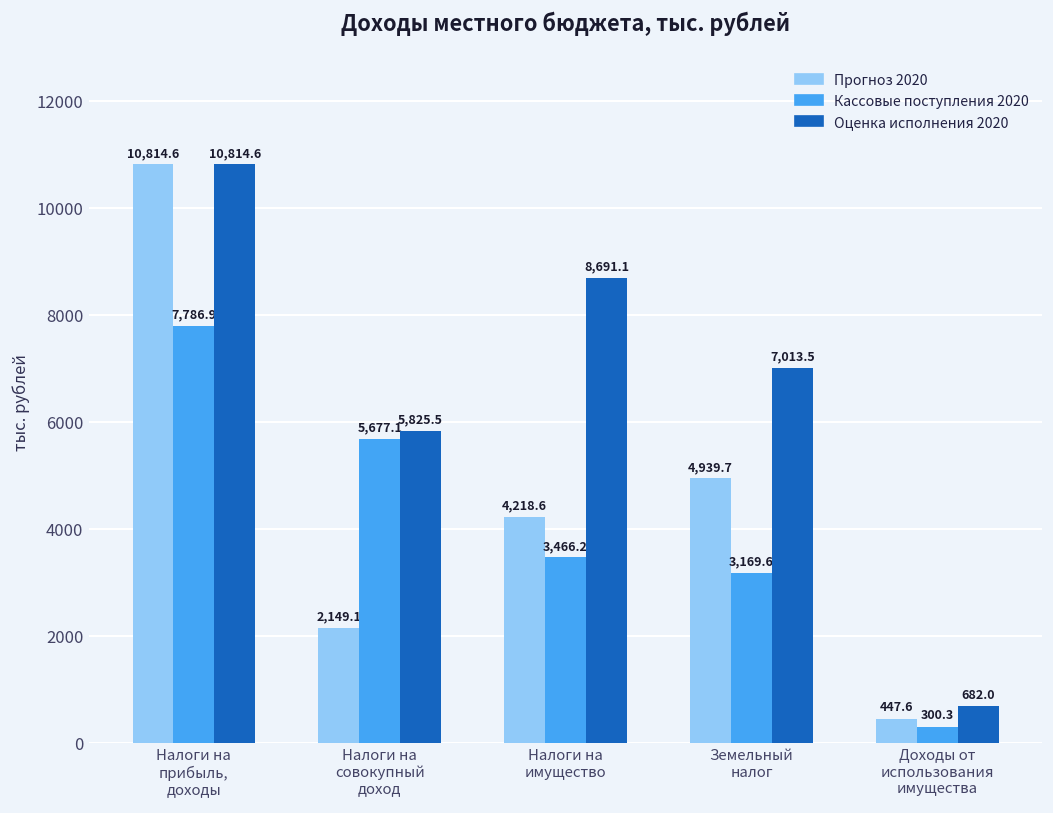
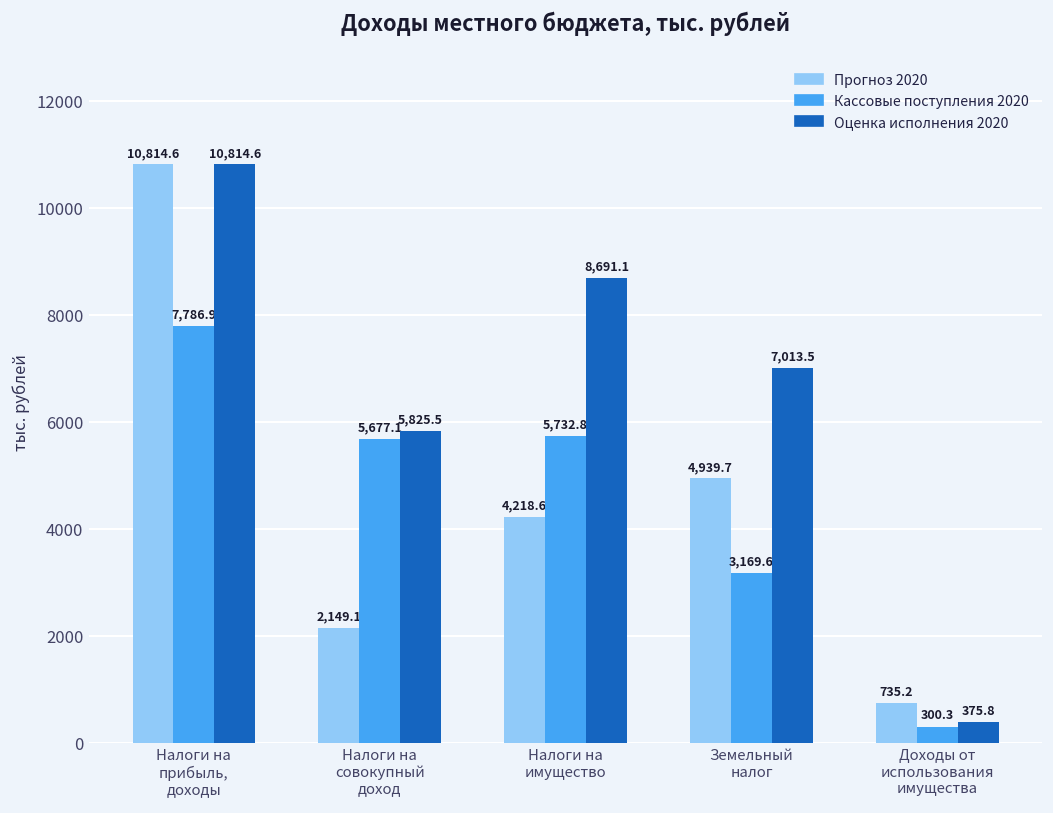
Кассовые поступления 2020, Налоги на имущество: 3,466.2 -> 5,732.8
Прогноз 2020, Доходы от использования имущества: 447.6 -> 735.2
Оценка исполнения 2020, Доходы от использования имущества: 682.0 -> 375.8
